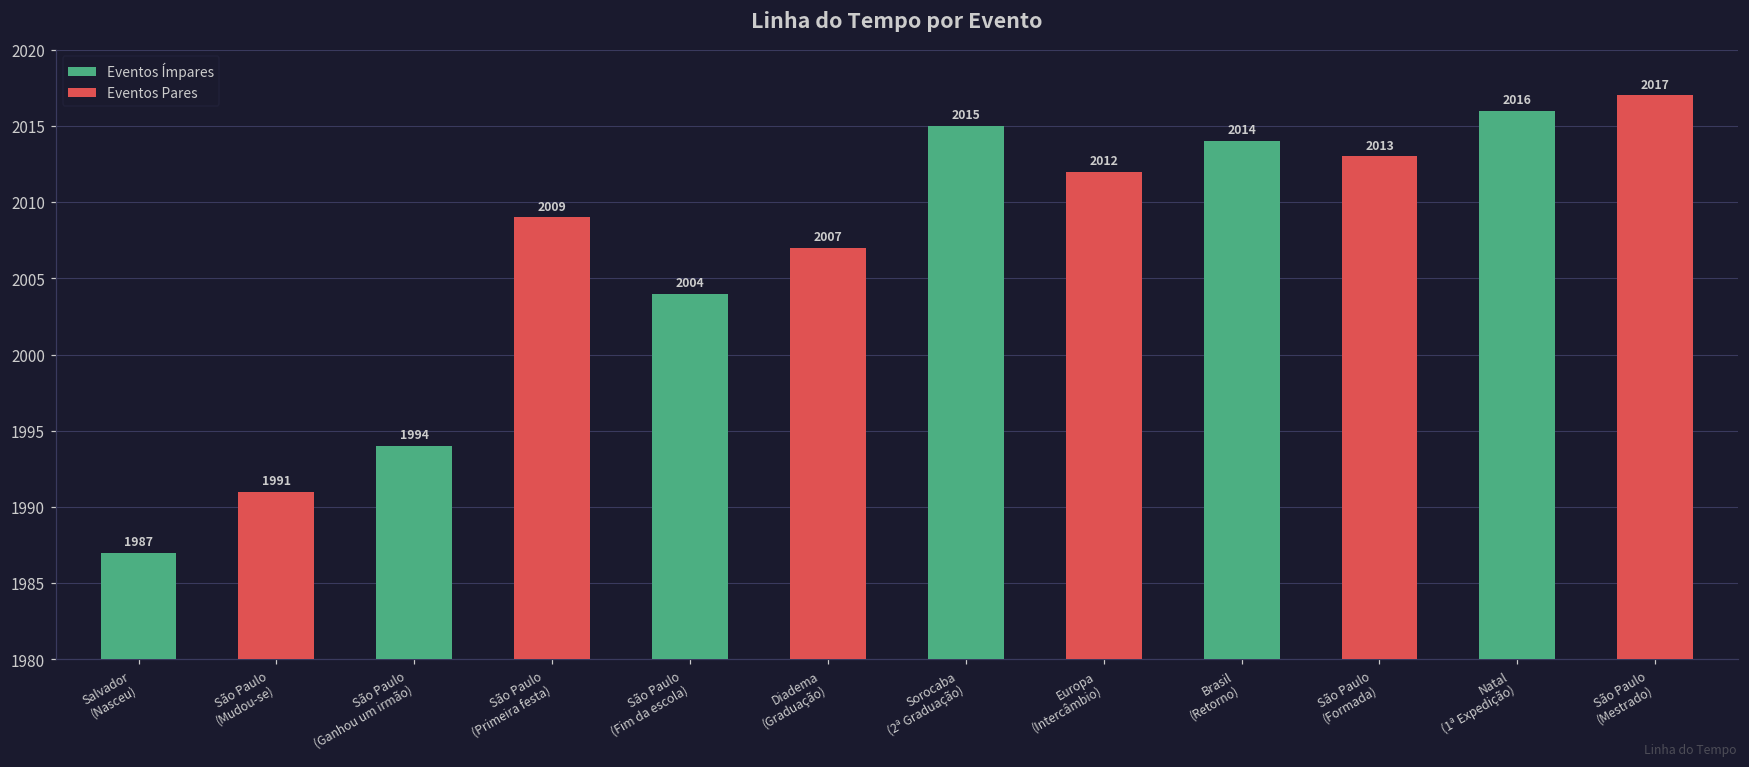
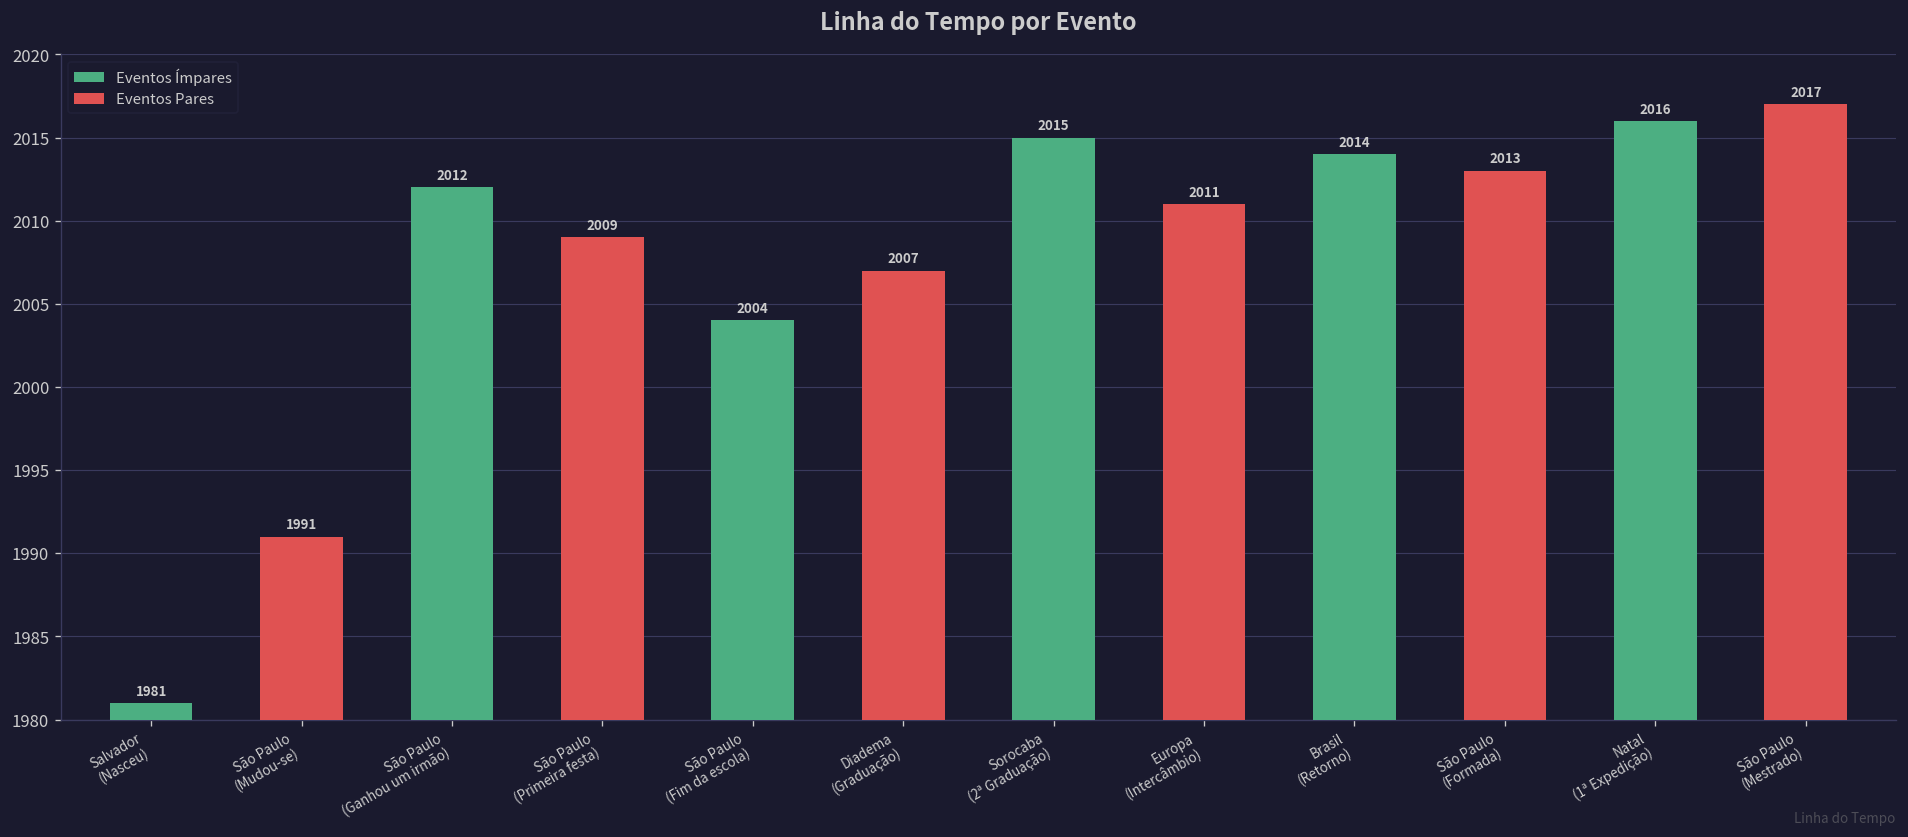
Salvador (Nasceu): 1987 -> 1981
São Paulo (Ganhou um irmão): 1994 -> 2012
Europa (Intercâmbio): 2012 -> 2011
